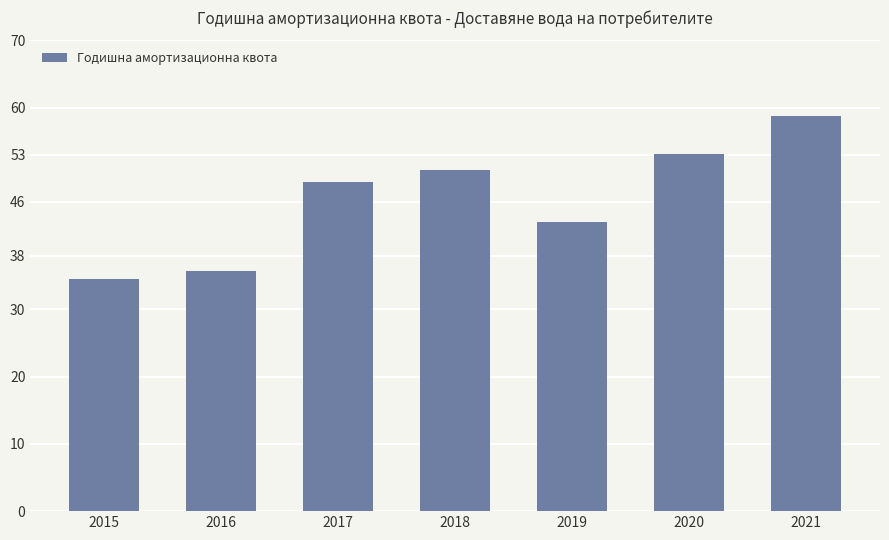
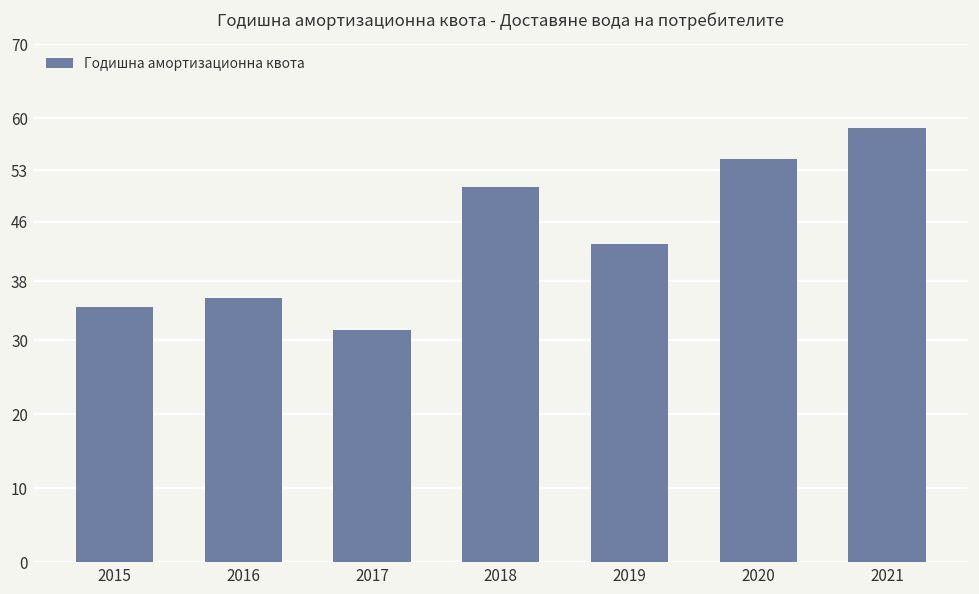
2017: 49 -> 31
2020: 53 -> 54
